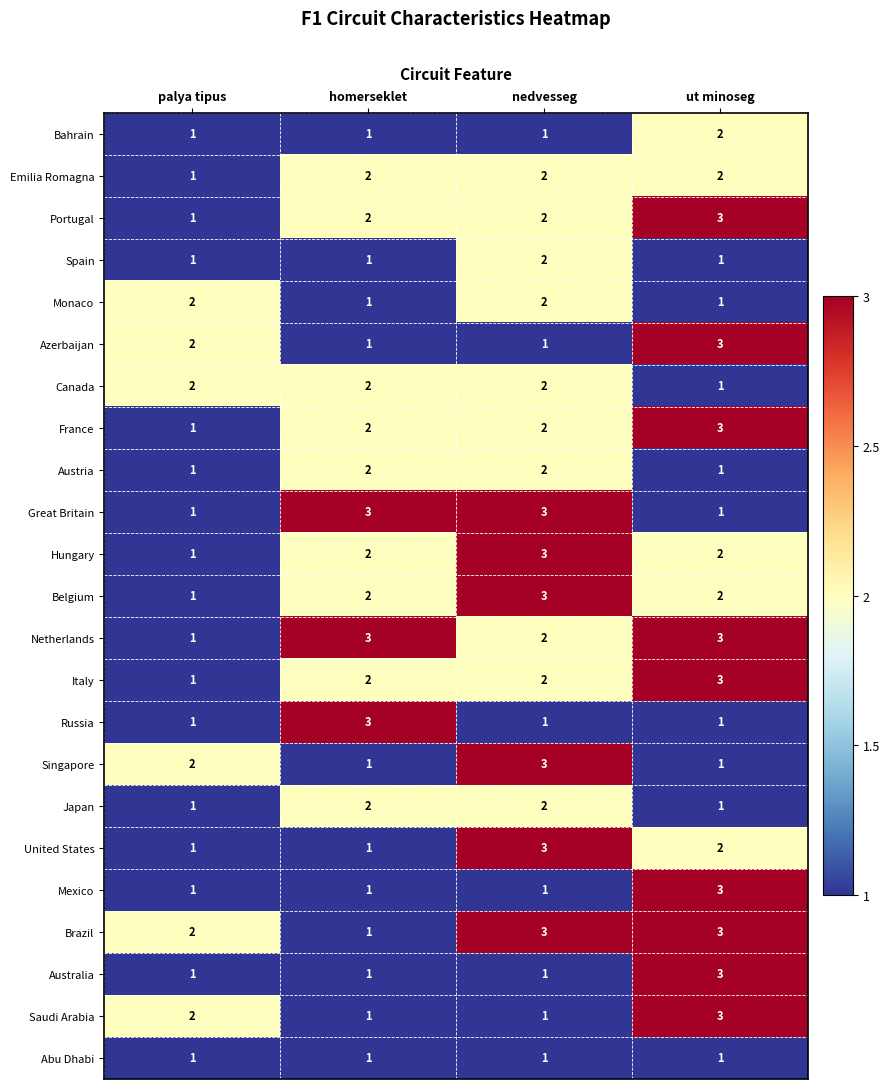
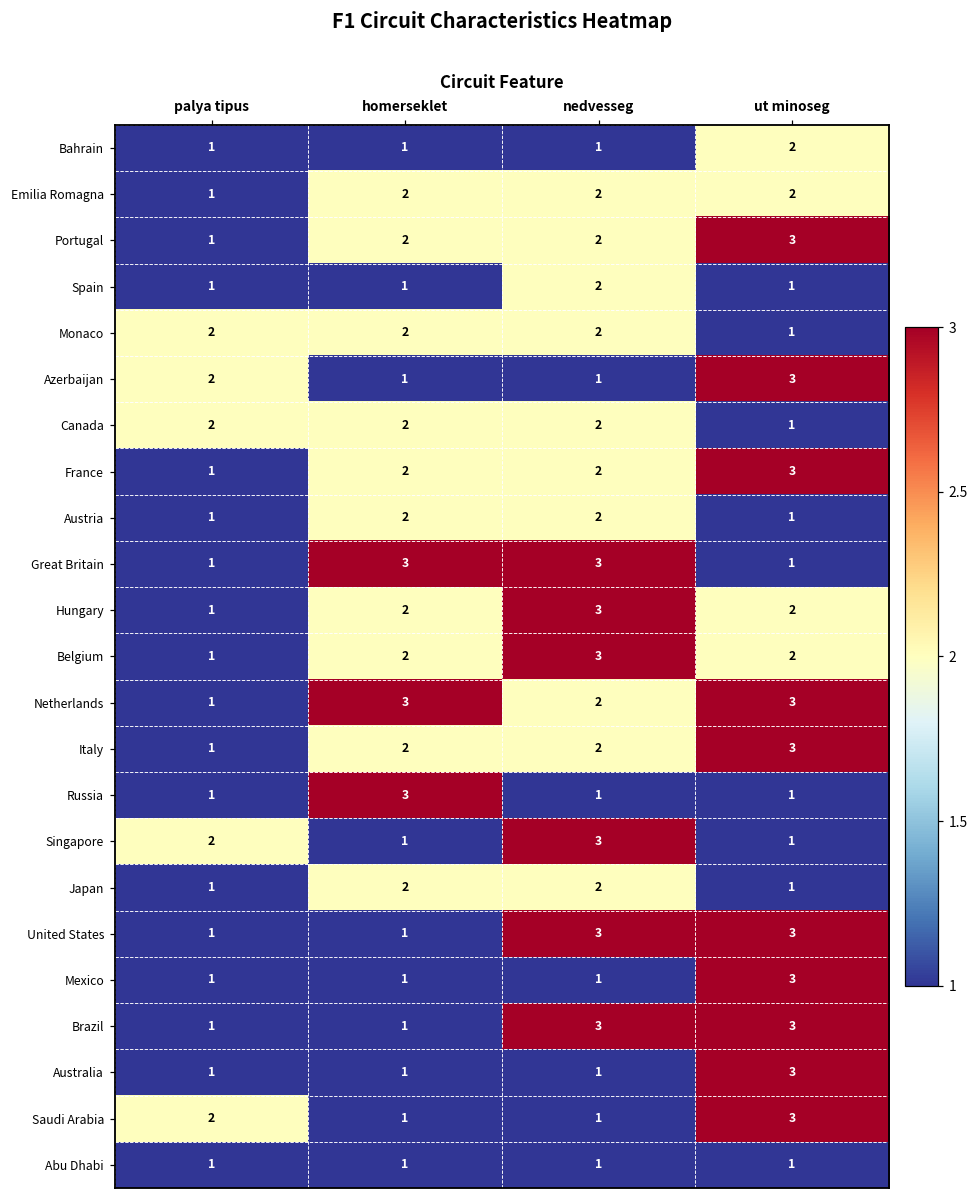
Monaco, homerseklet: 1 -> 2
United States, ut minoseg: 2 -> 3
Brazil, palya tipus: 2 -> 1
